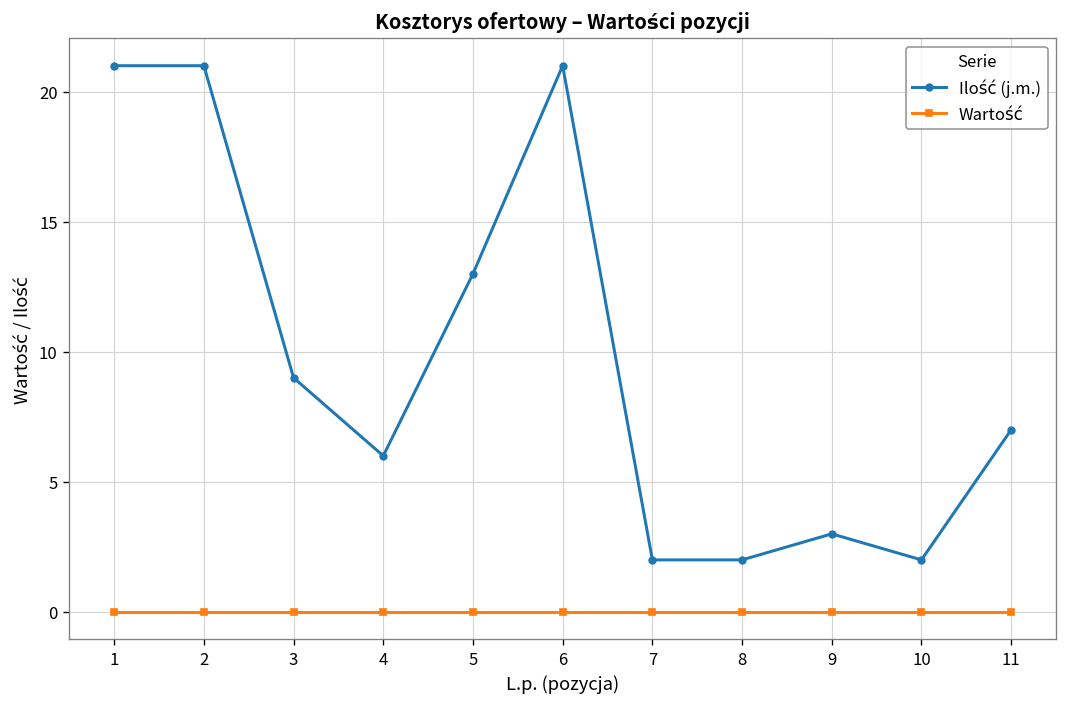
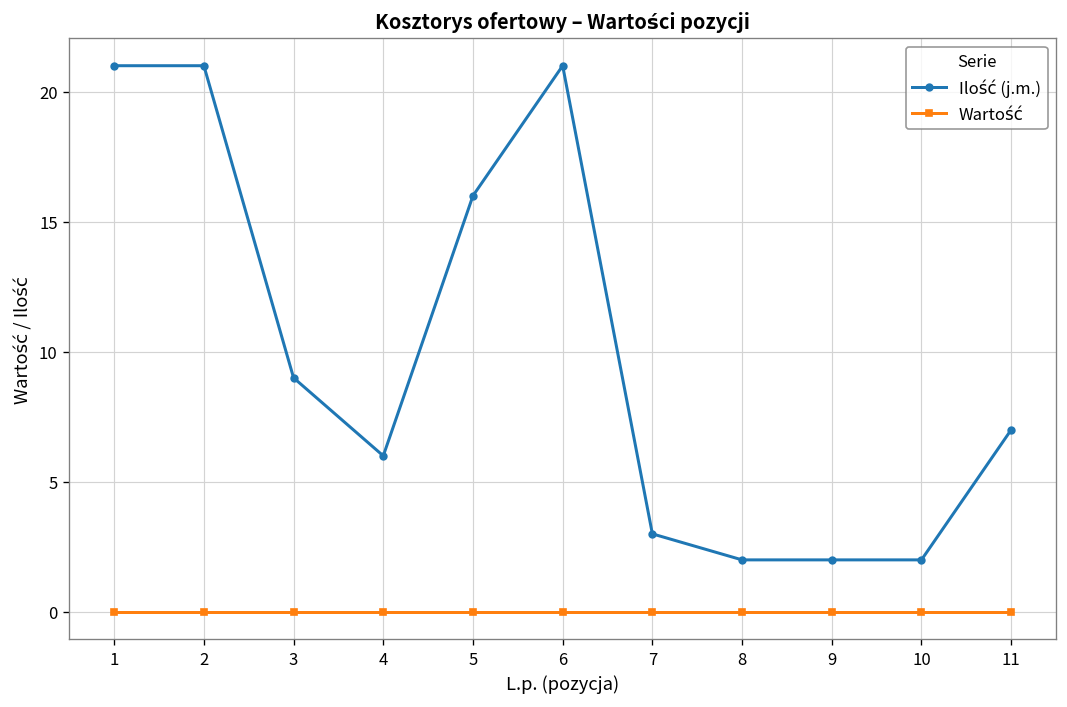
Ilość (j.m.), 5: 13 -> 16
Ilość (j.m.), 7: 2 -> 3
Ilość (j.m.), 9: 3 -> 2
